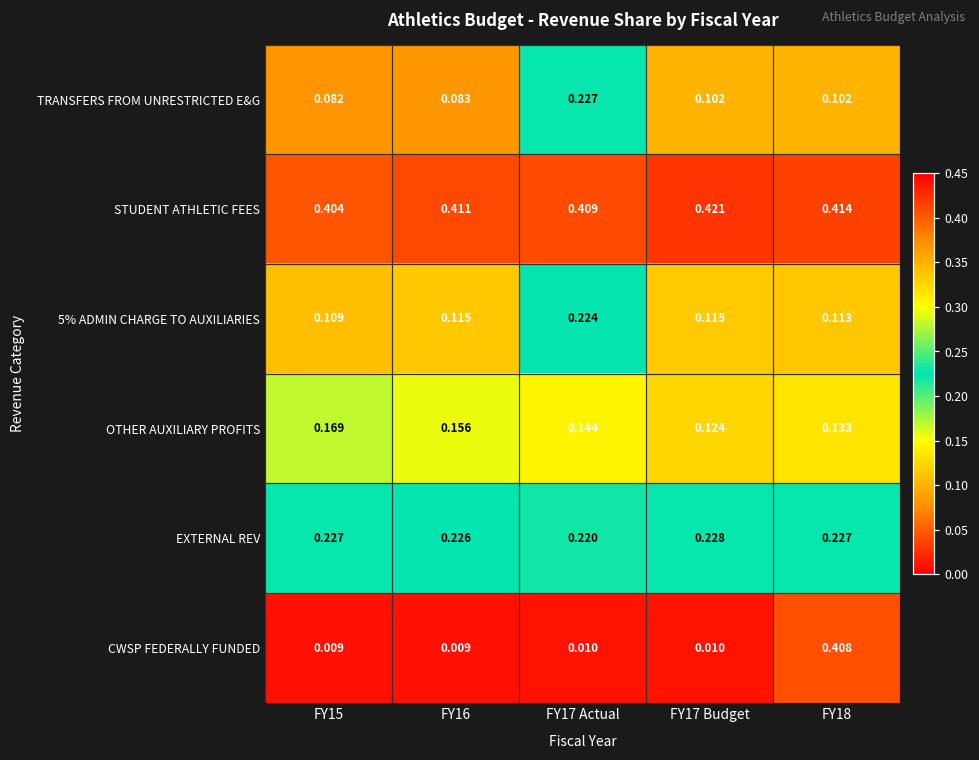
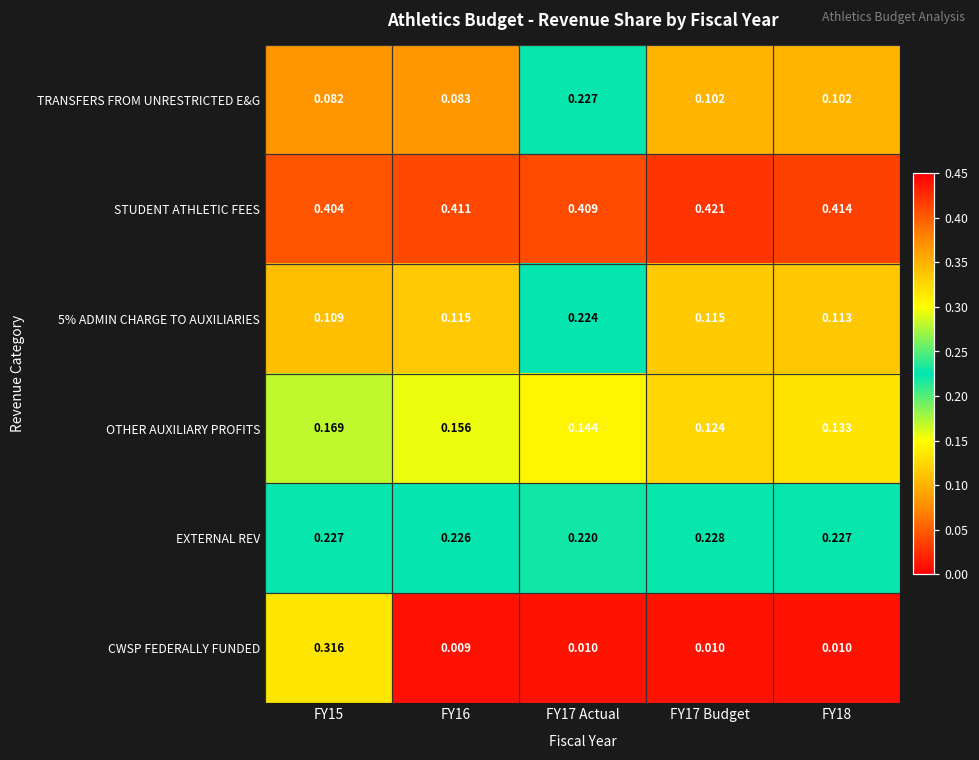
CWSP FEDERALLY FUNDED, FY15: 0.009 -> 0.316
CWSP FEDERALLY FUNDED, FY18: 0.408 -> 0.010
